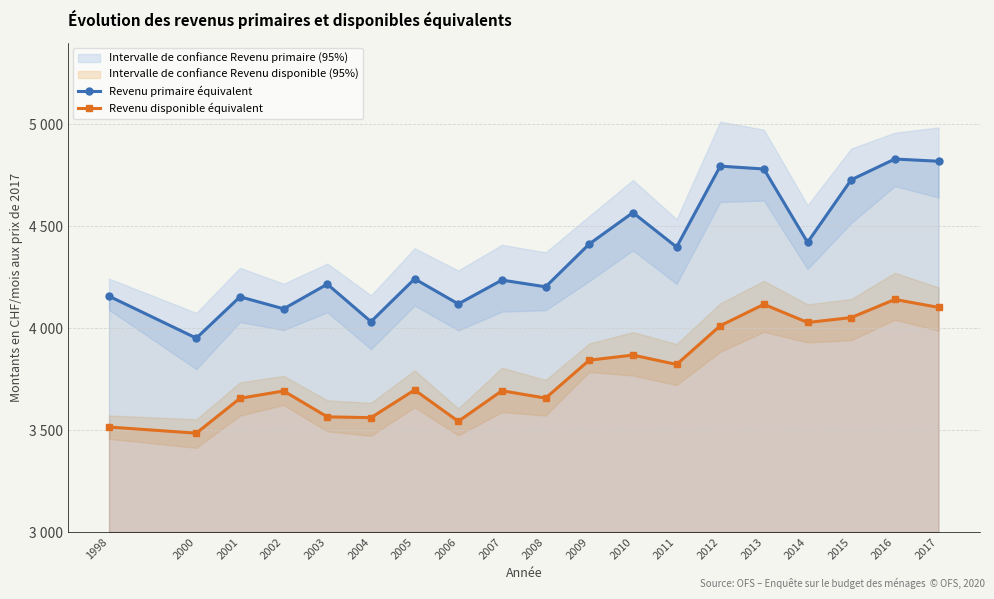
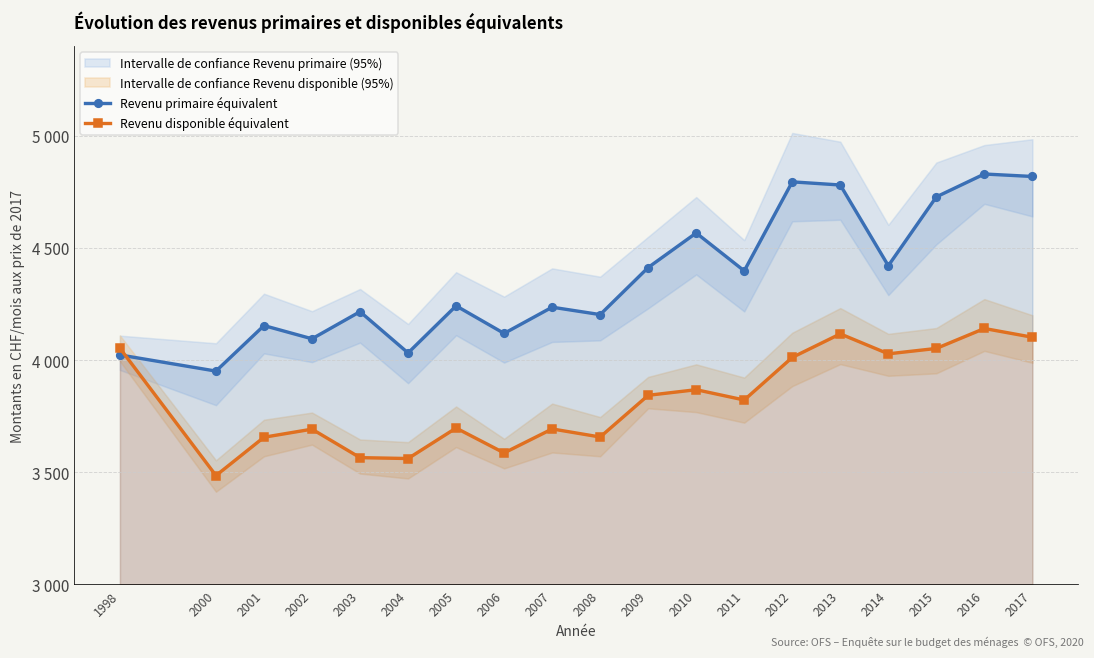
Revenu primaire équivalent, 1998: 4160 -> 4020
Revenu disponible équivalent, 1998: 3520 -> 4050
Revenu disponible équivalent, 2006: 3540 -> 3590
